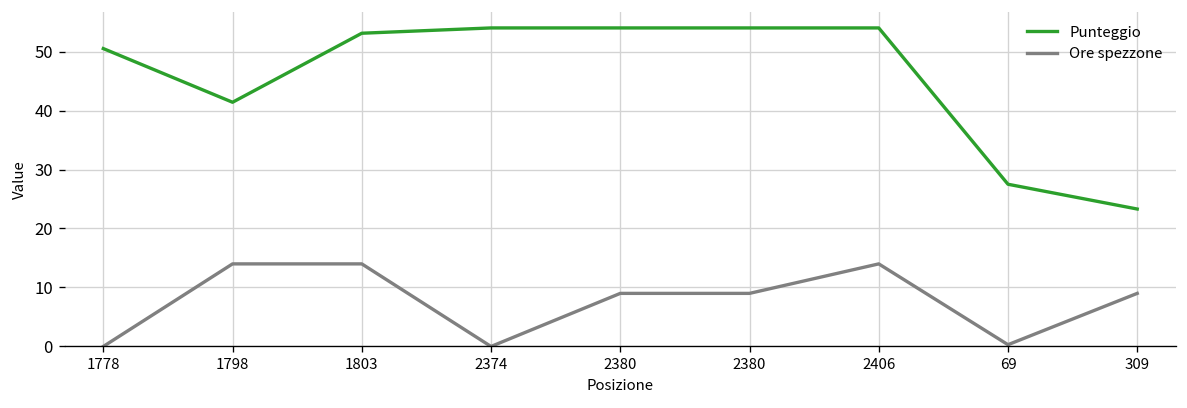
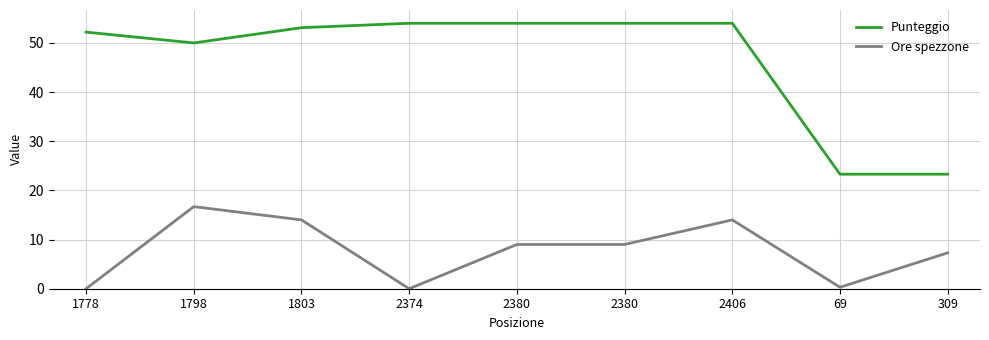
Punteggio, 1778: 51 -> 52
Punteggio, 1798: 41 -> 50
Ore spezzone, 1798: 14 -> 17
Punteggio, 69: 28 -> 23
Ore spezzone, 309: 9 -> 7
